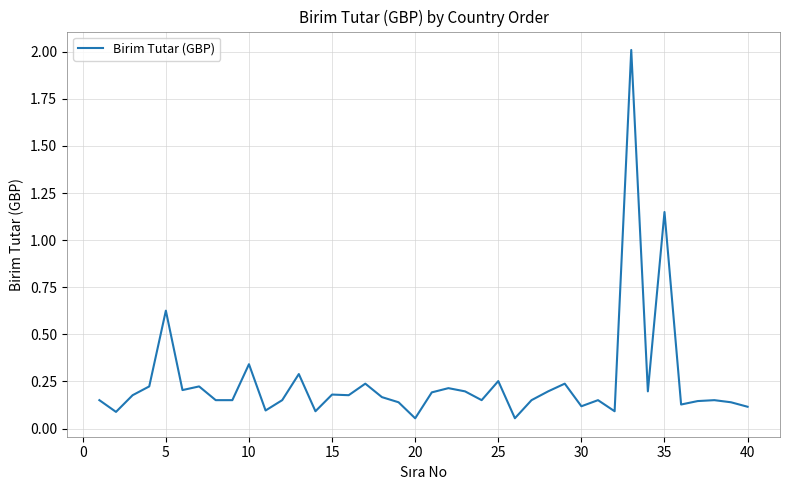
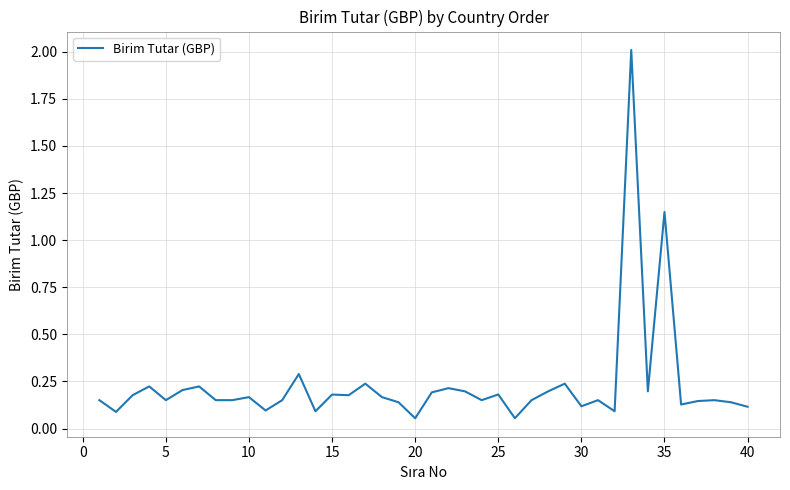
5: 0.63 -> 0.15
10: 0.34 -> 0.17
25: 0.25 -> 0.18
